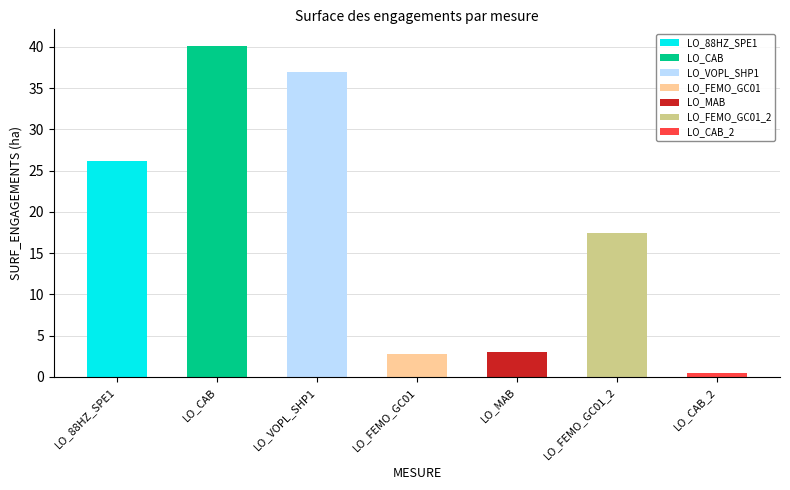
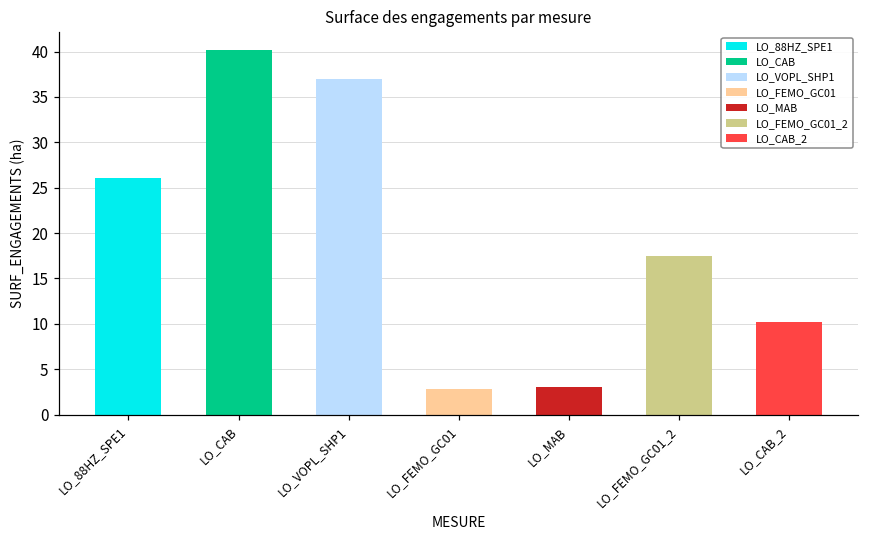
LO_CAB_2: 0 -> 10
